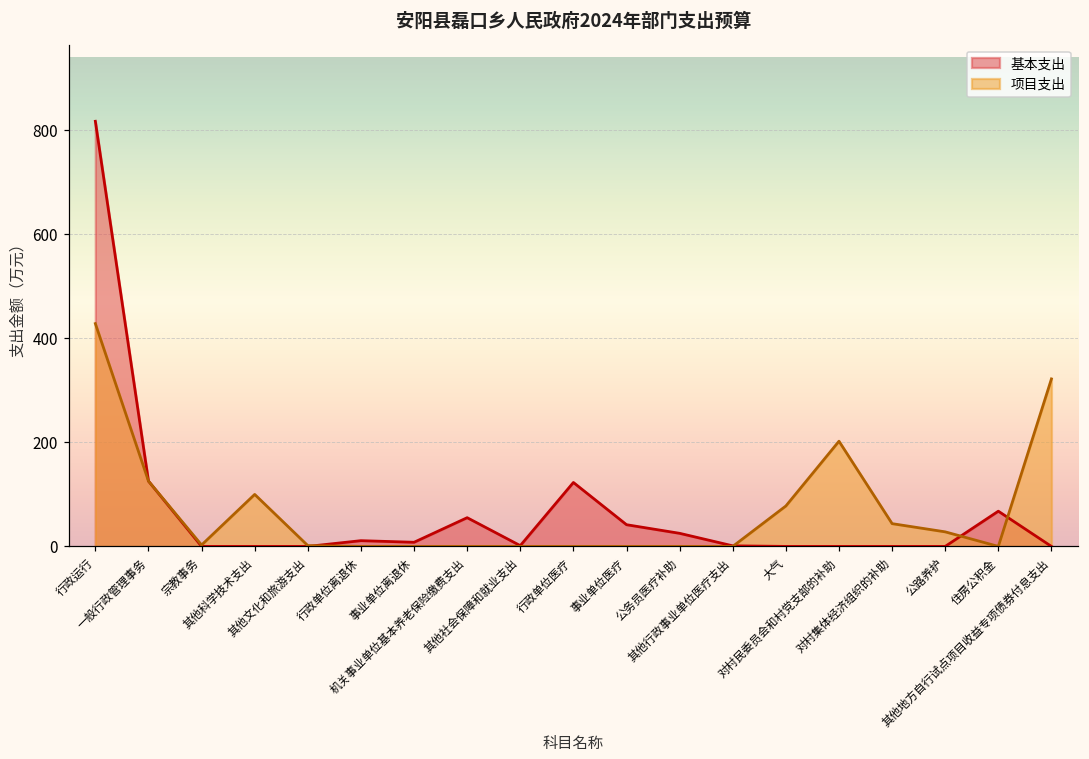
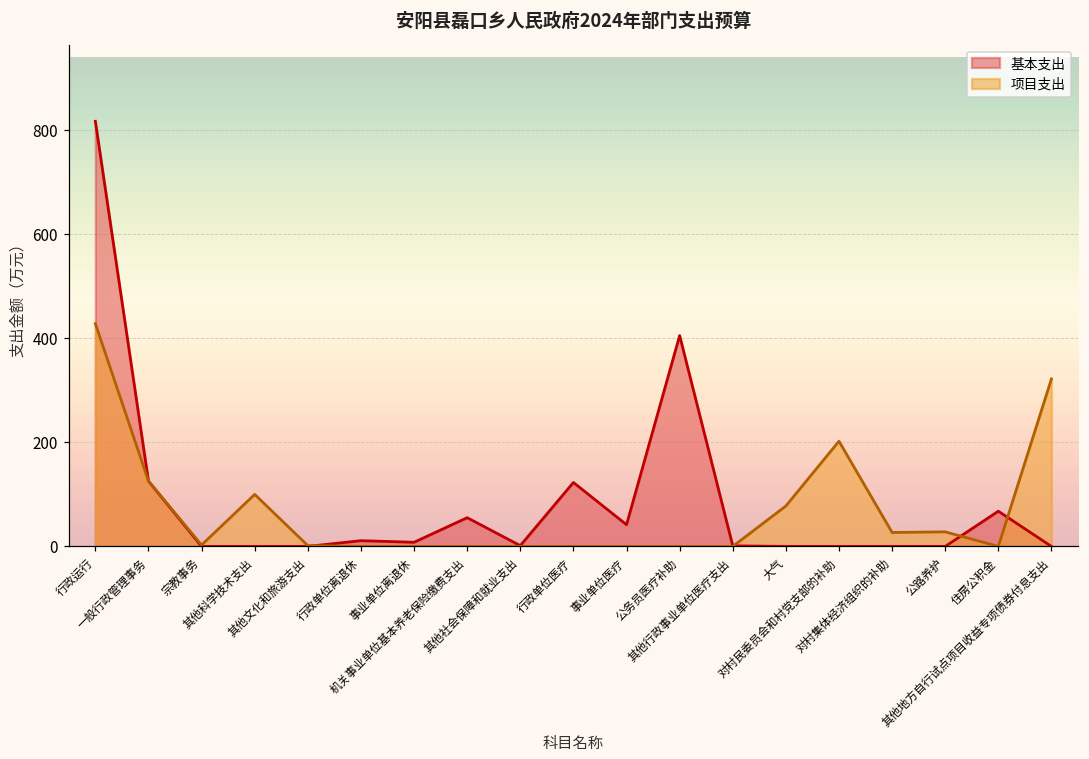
基本支出, 公务员医疗补助: 30 -> 410
项目支出, 对村集体经济组织的补助: 40 -> 30
